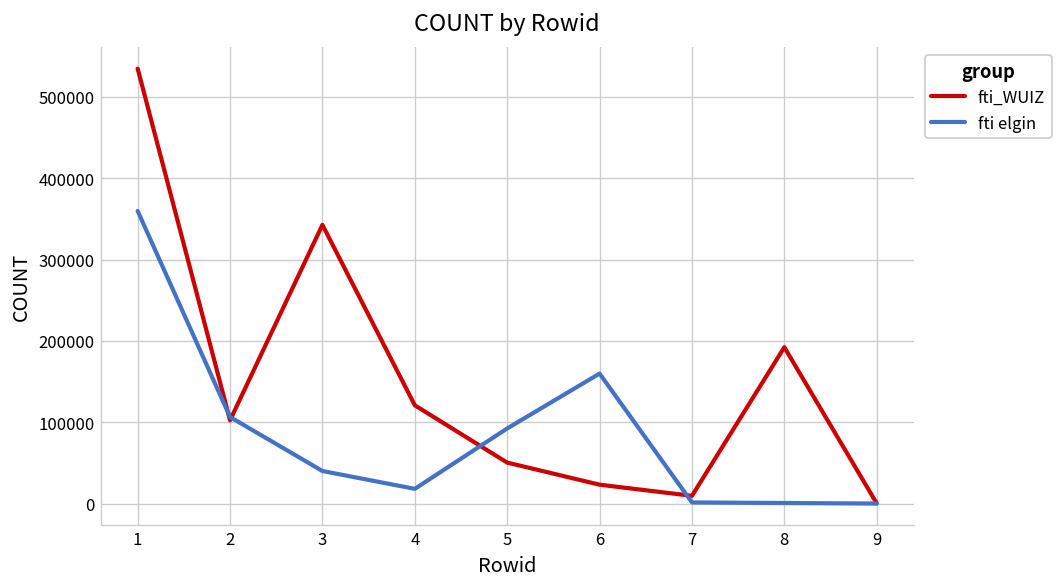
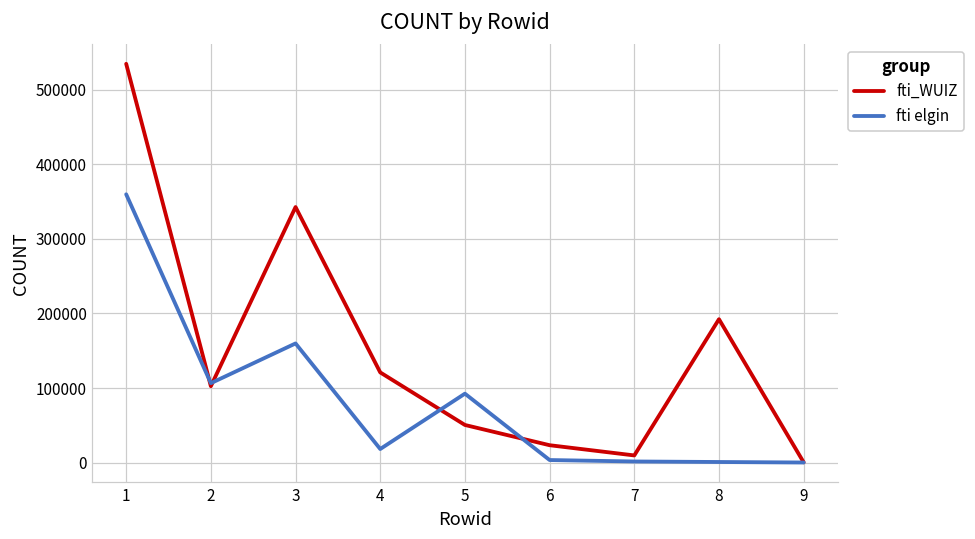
fti elgin, 3: 40000 -> 160000
fti elgin, 6: 160000 -> 0
